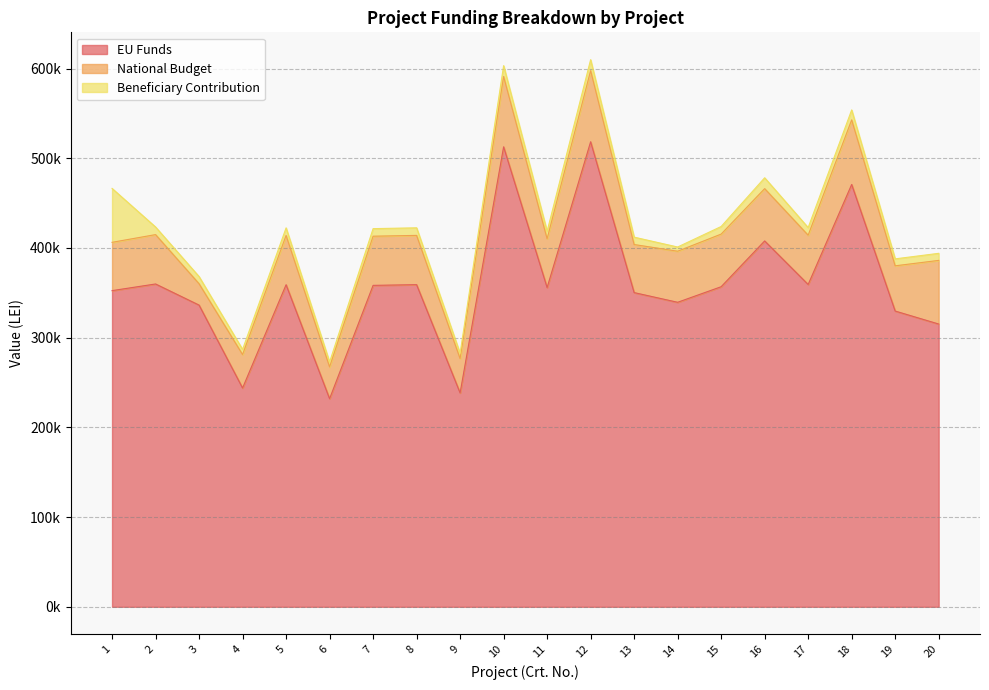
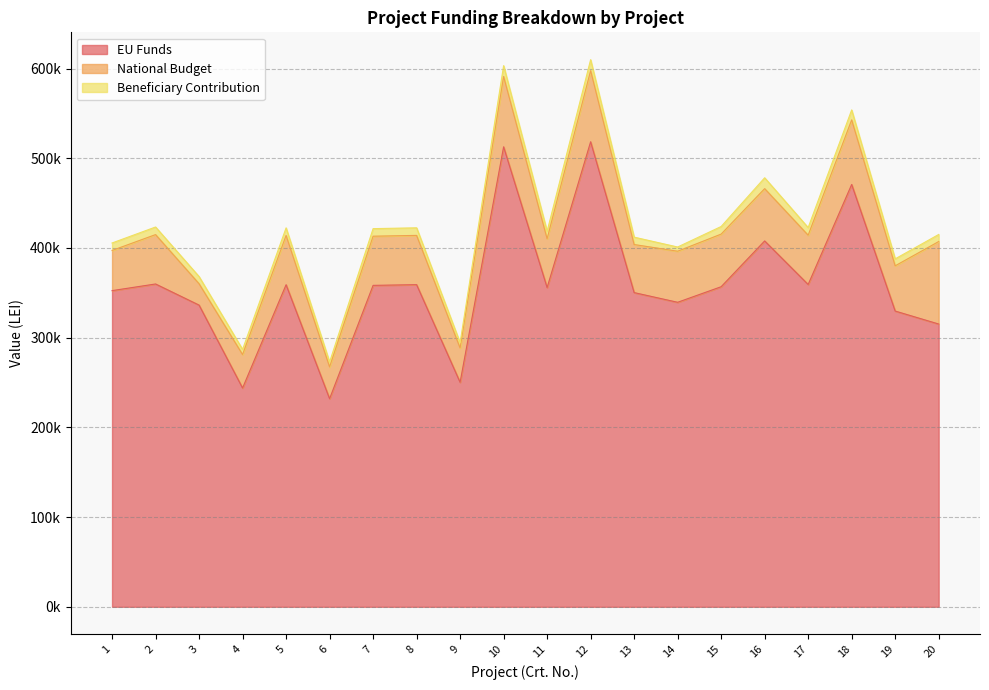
National Budget, 1: 50000 -> 40000
Beneficiary Contribution, 1: 60000 -> 10000
EU Funds, 9: 240000 -> 250000
National Budget, 20: 70000 -> 90000
